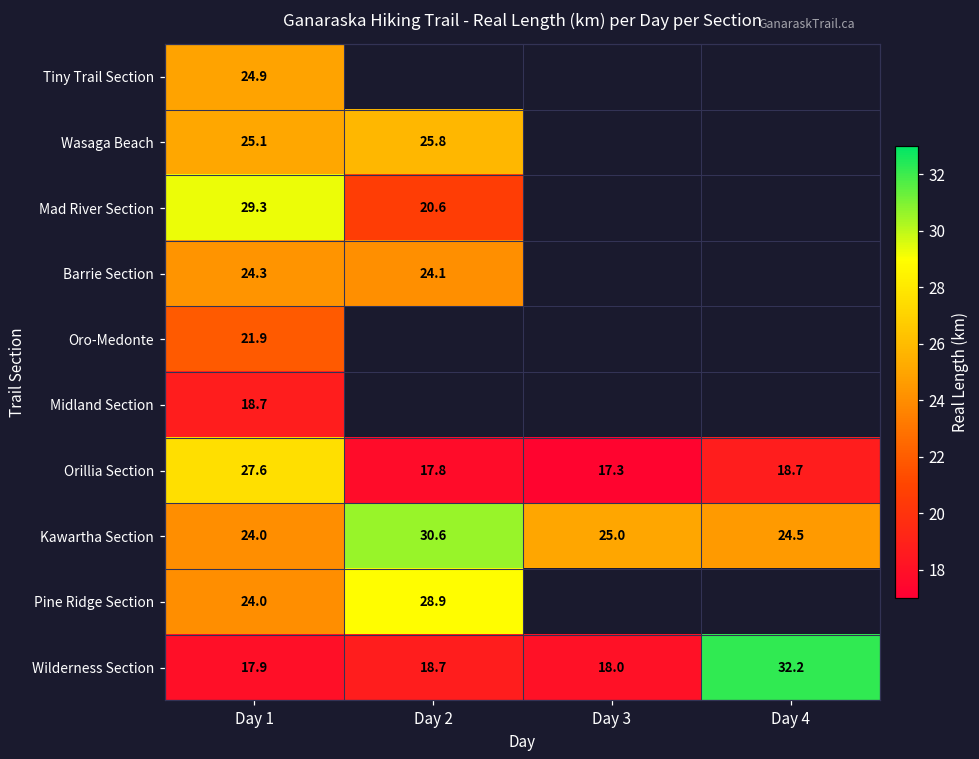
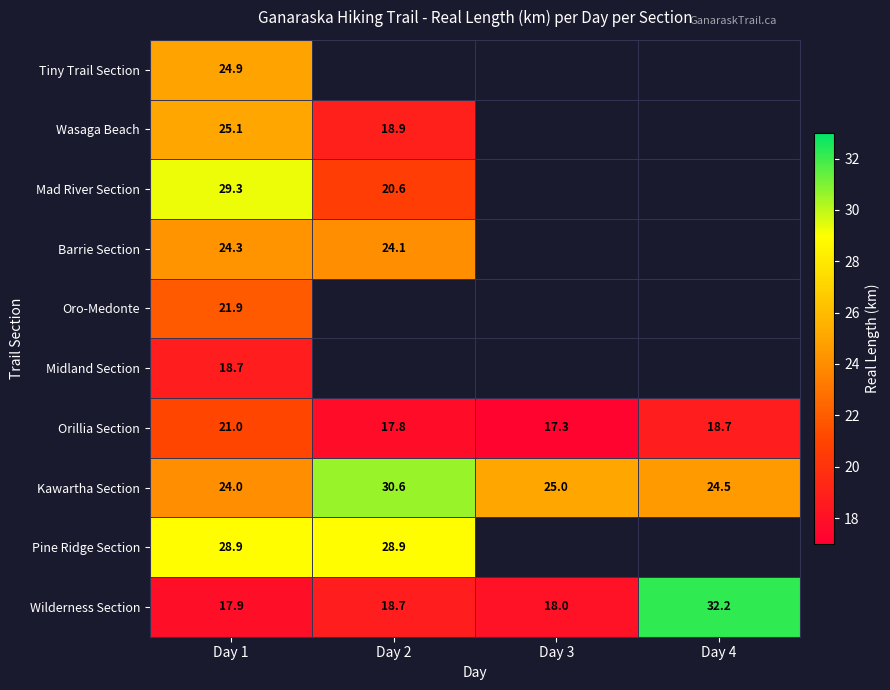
Wasaga Beach, Day 2: 25.8 -> 18.9
Orillia Section, Day 1: 27.6 -> 21.0
Pine Ridge Section, Day 1: 24.0 -> 28.9
